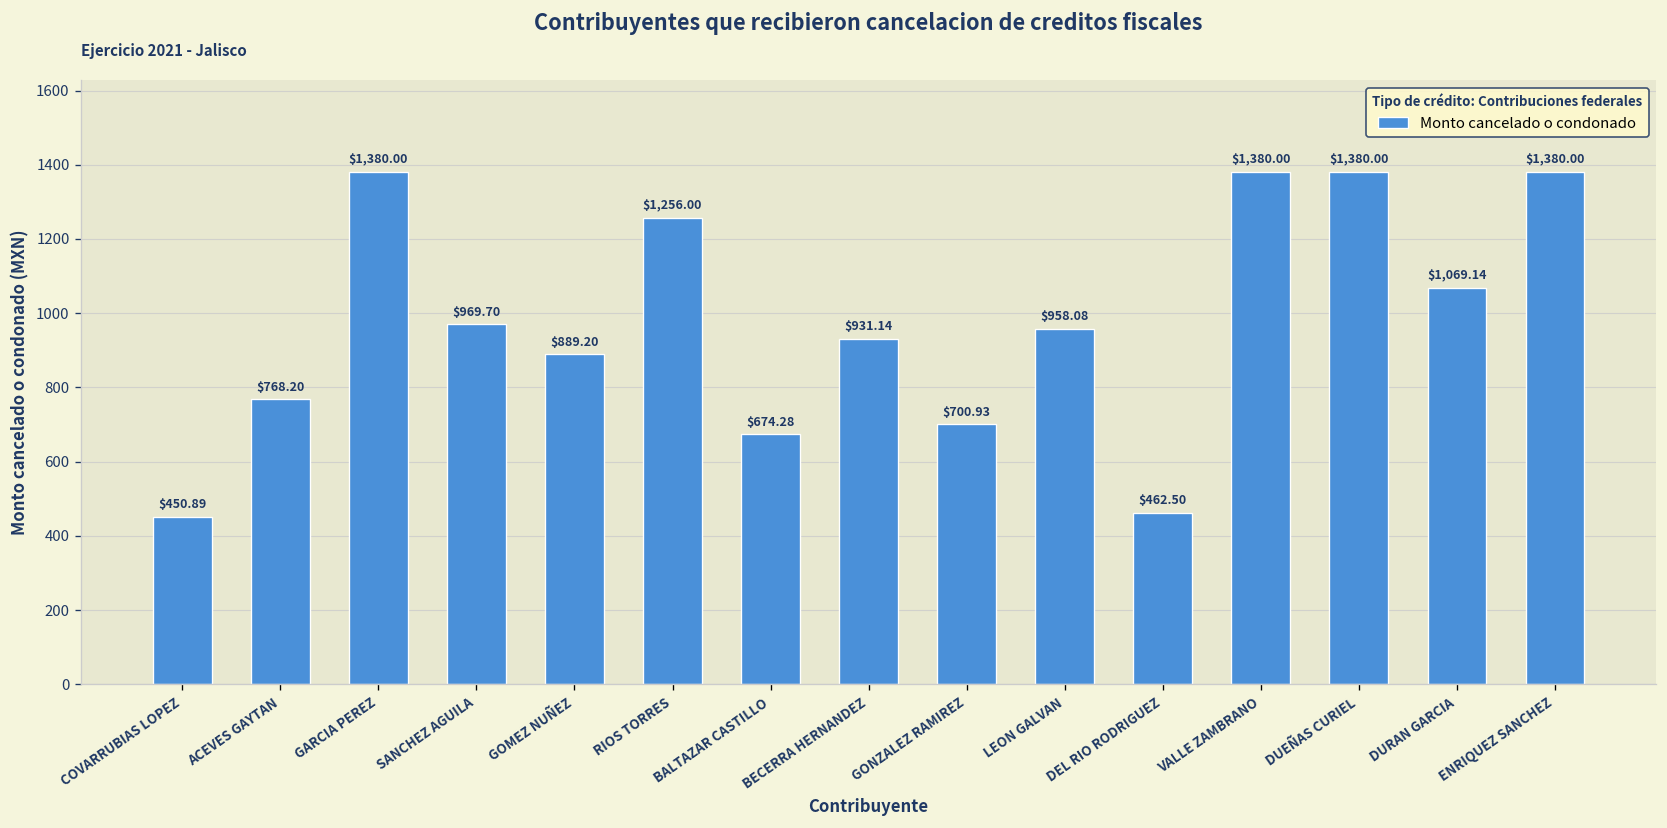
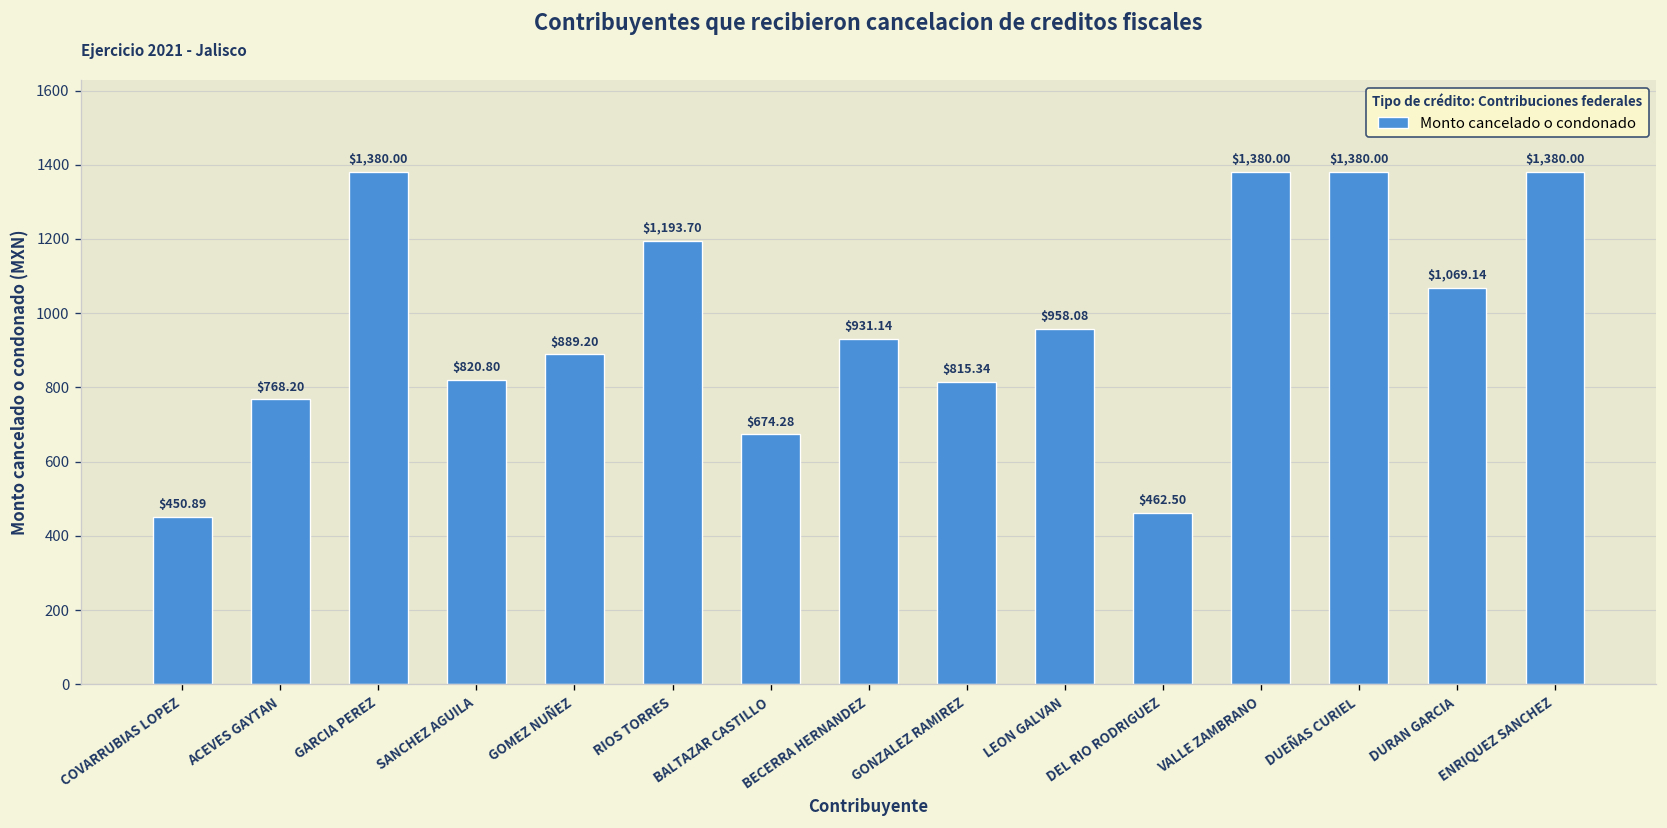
SANCHEZ AGUILA: $969.70 -> $820.80
RIOS TORRES: $1,256.00 -> $1,193.70
GONZALEZ RAMIREZ: $700.93 -> $815.34
